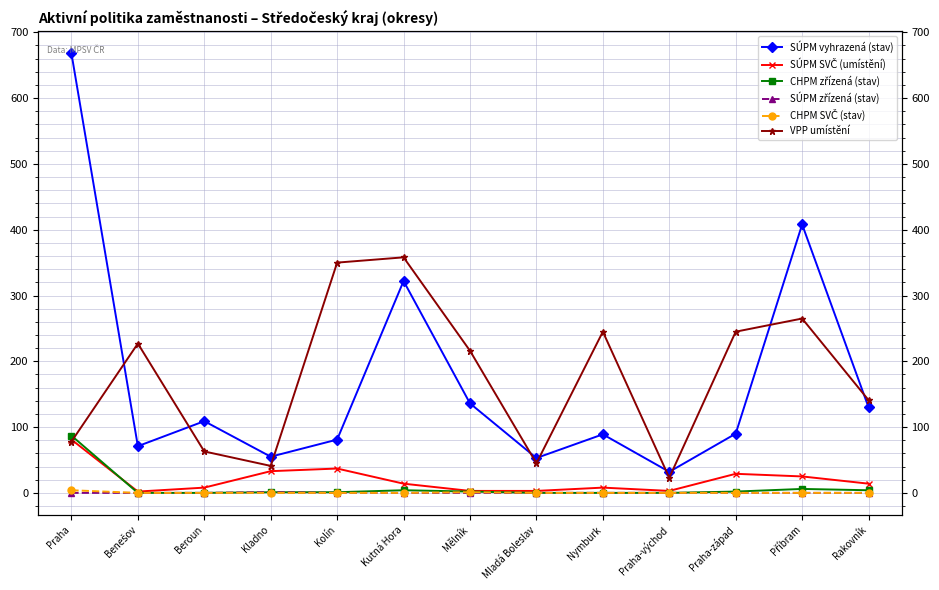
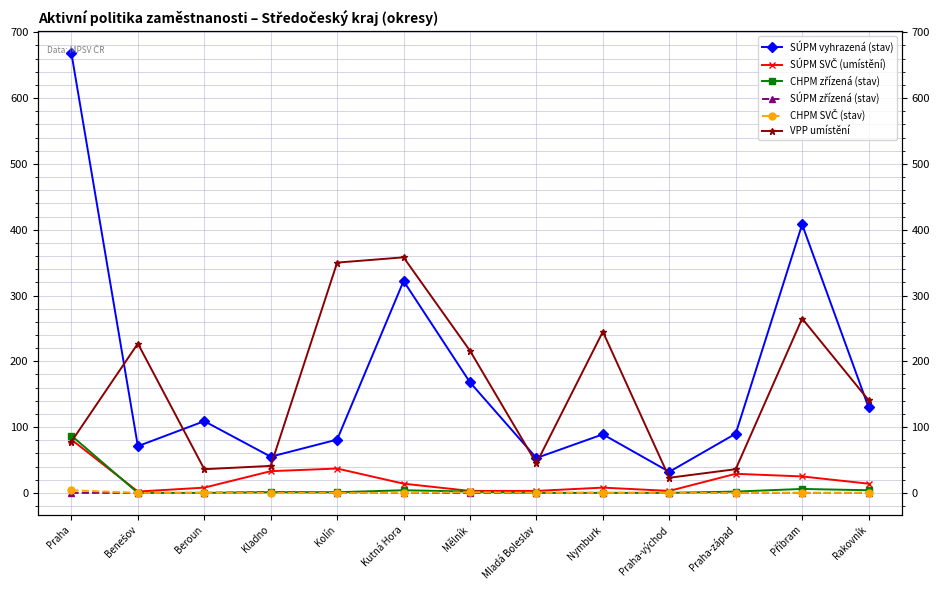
VPP umístění, Beroun: 60 -> 40
SÚPM vyhrazená (stav), Mělník: 140 -> 170
VPP umístění, Praha-západ: 250 -> 40
